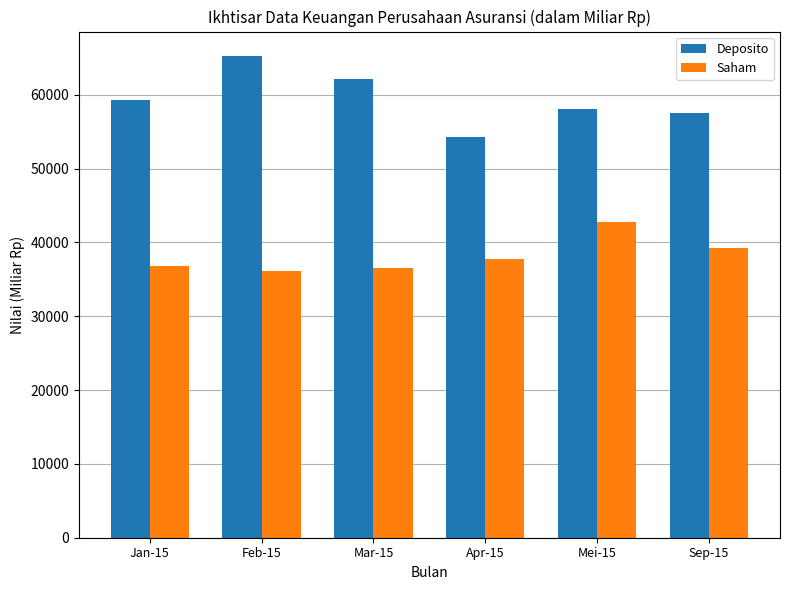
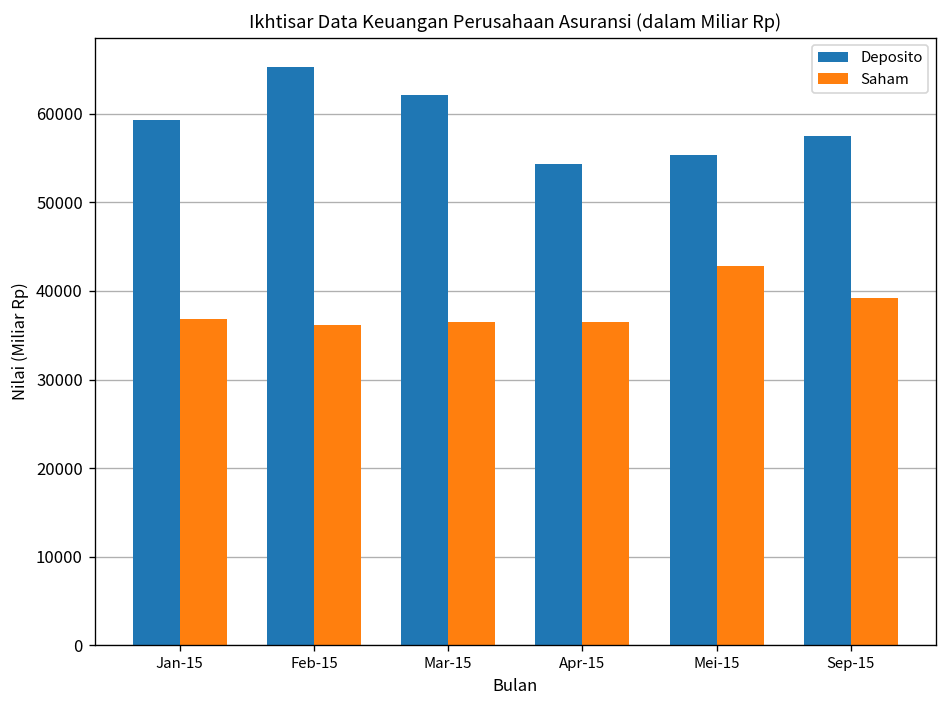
Saham, Apr-15: 38000 -> 37000
Deposito, Mei-15: 58000 -> 55000
